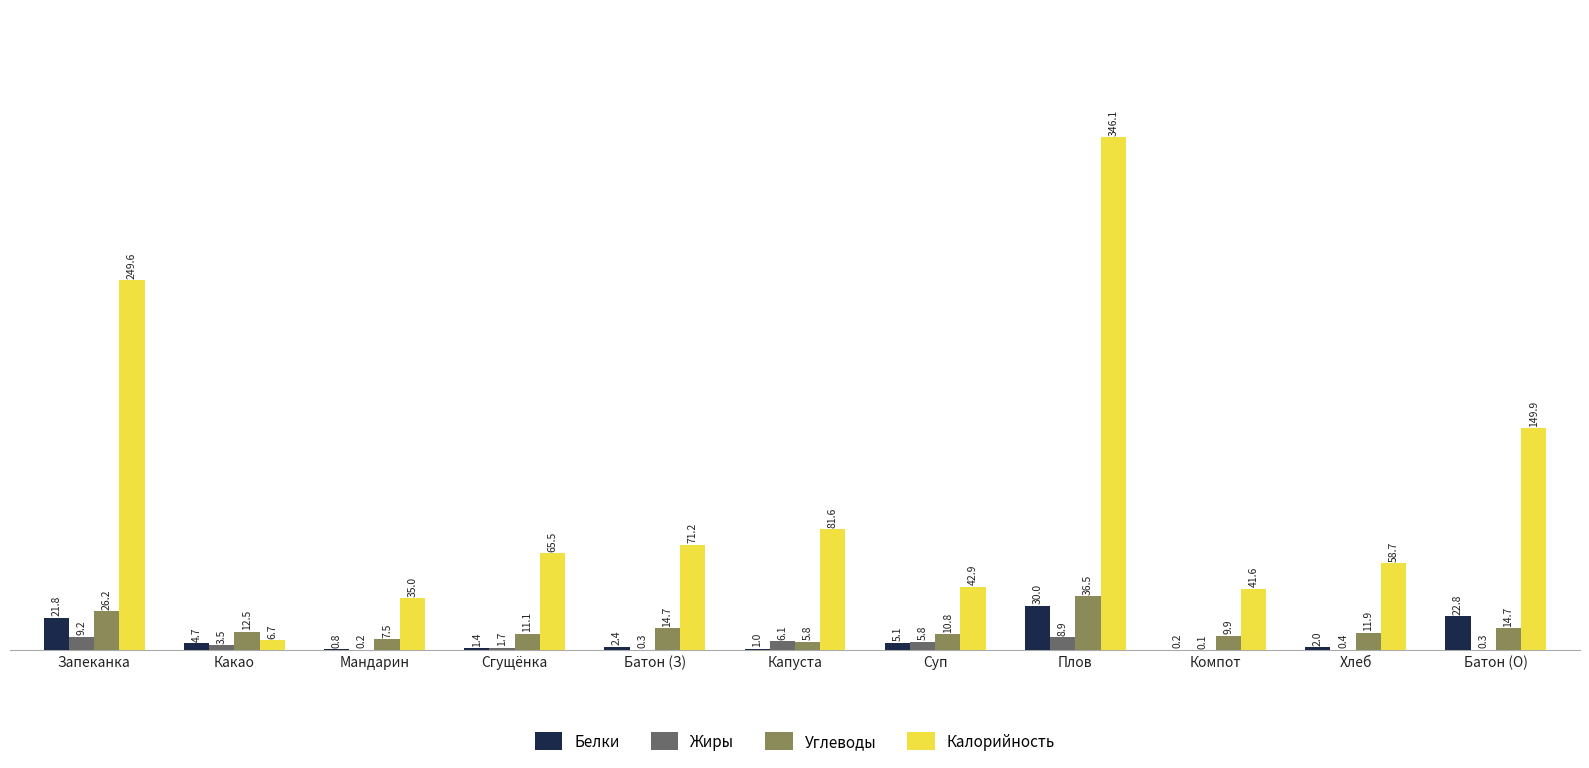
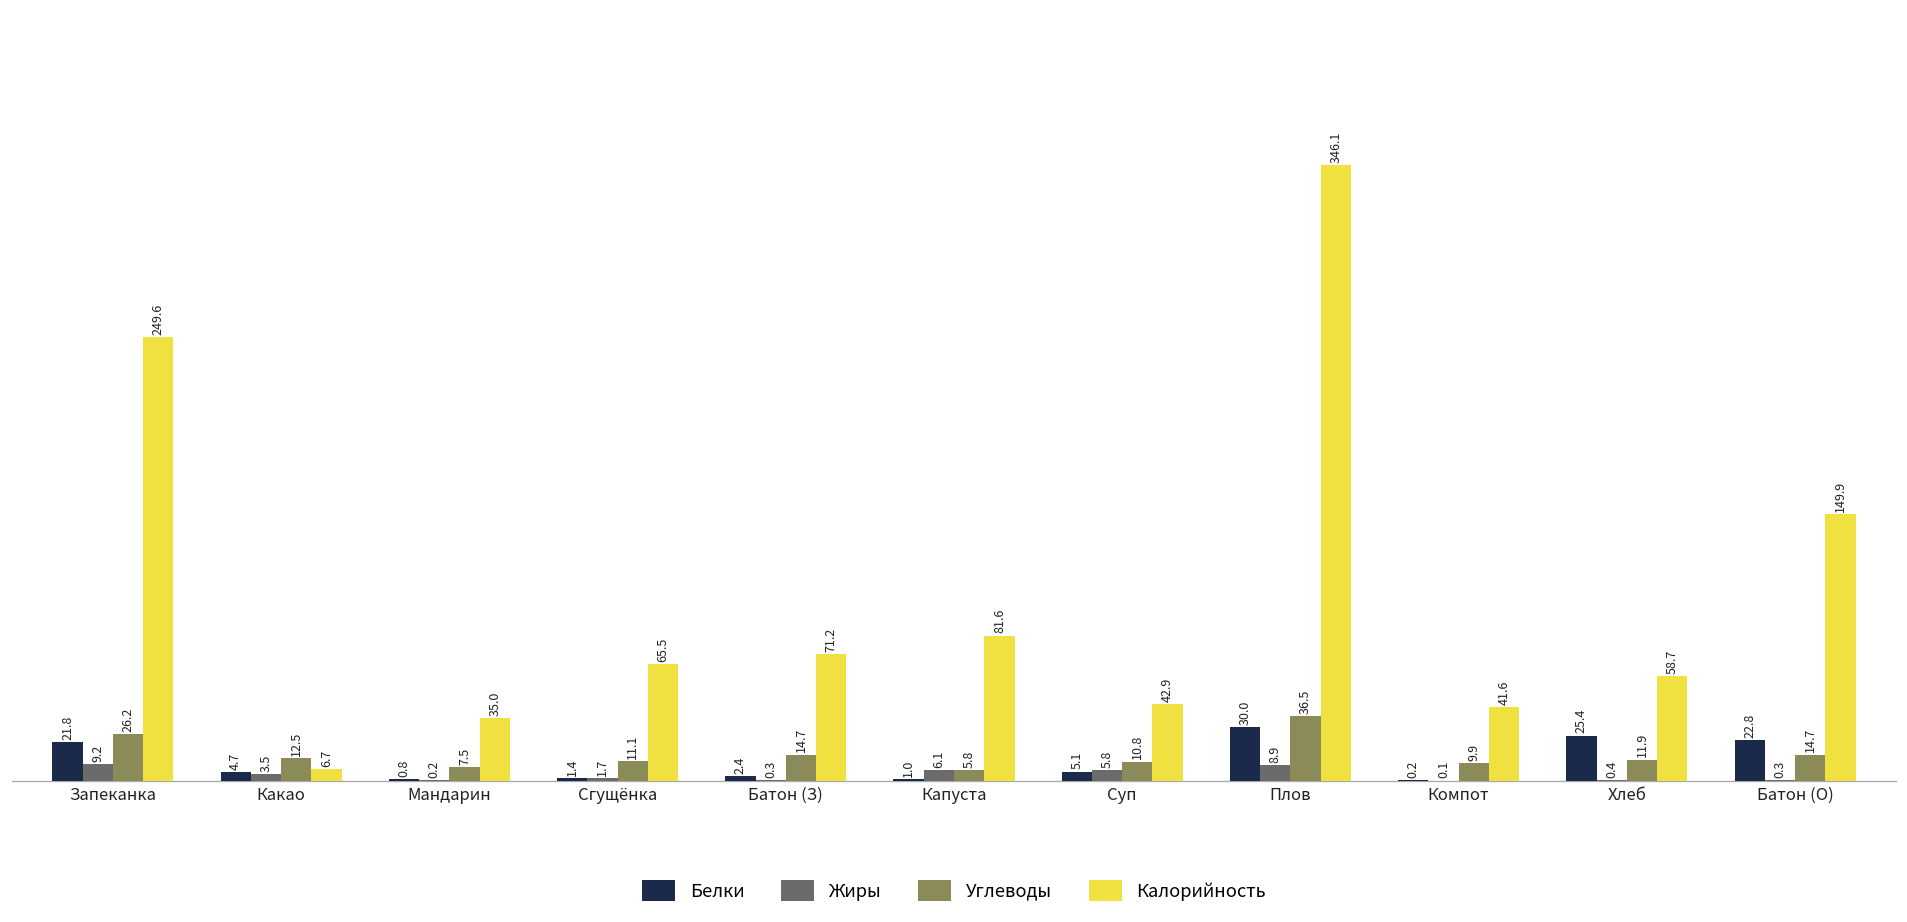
Белки, Хлеб: 2.0 -> 25.4
